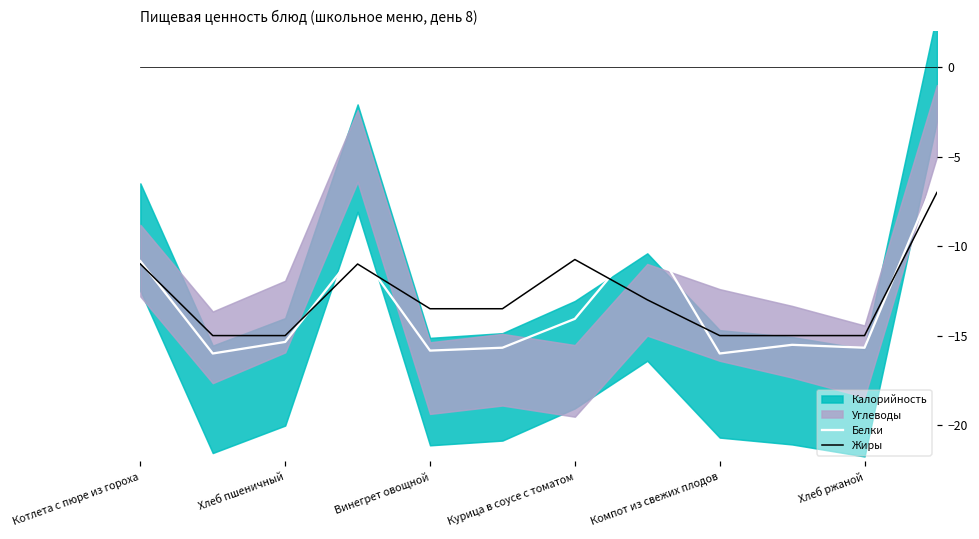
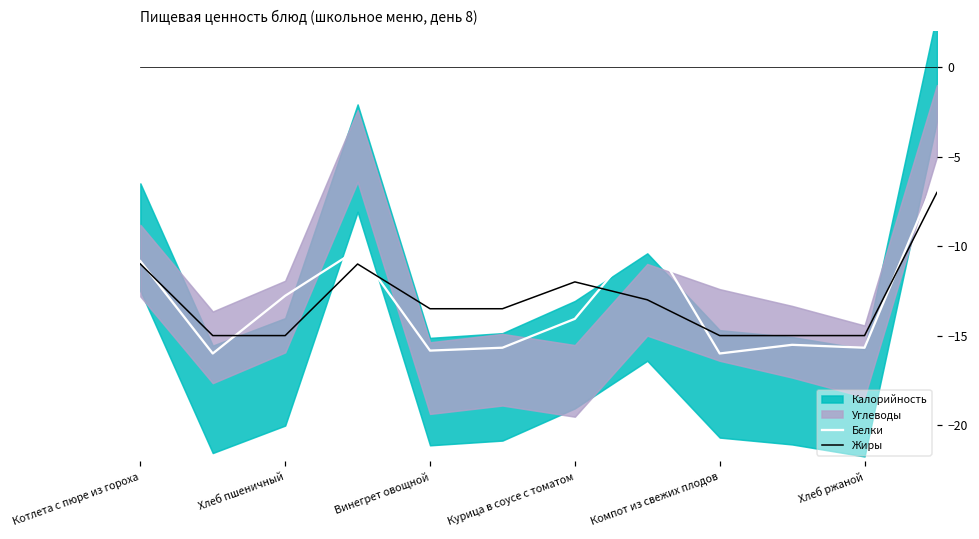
Белки, Хлеб пшеничный: -15.4 -> -12.8
Жиры, Курица в соусе с томатом: -10.8 -> -12.0
